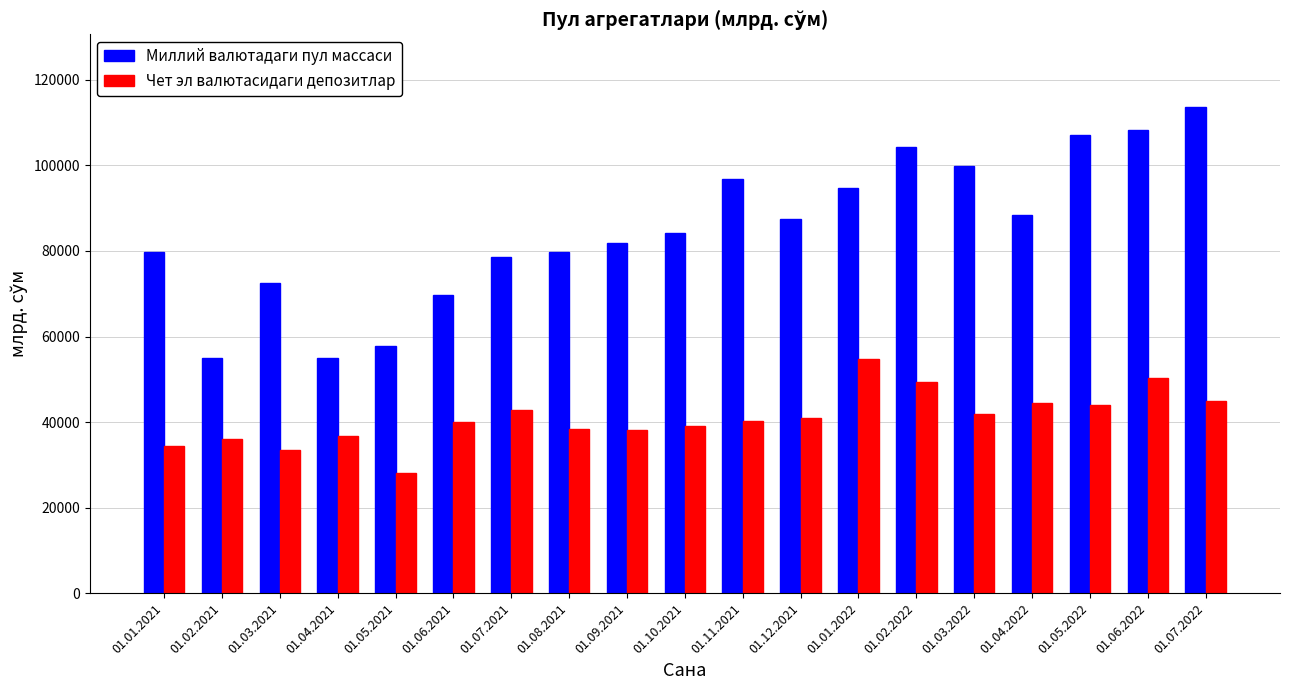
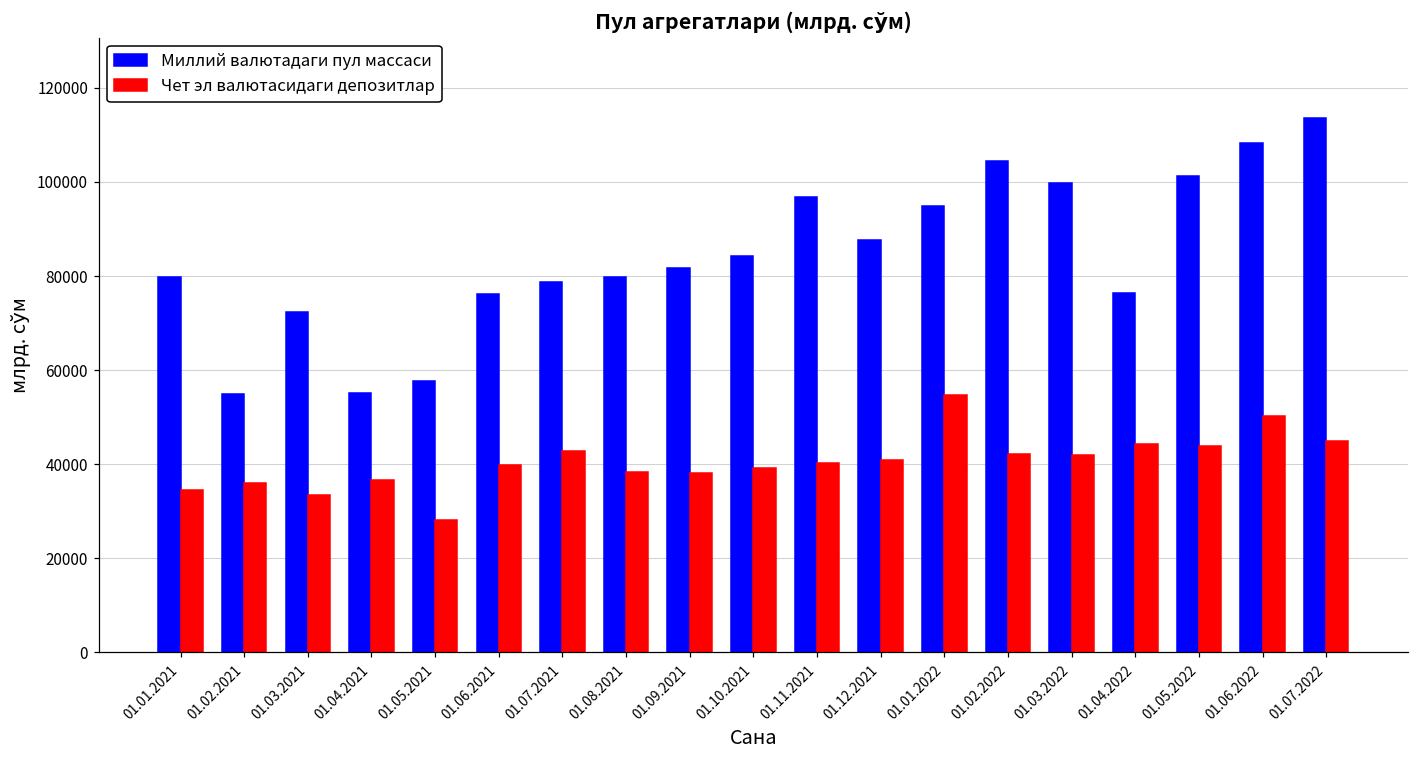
Миллий валютадаги пул массаси, 01.06.2021: 70000 -> 76000
Чет эл валютасидаги депозитлар, 01.02.2022: 49000 -> 42000
Миллий валютадаги пул массаси, 01.04.2022: 88000 -> 77000
Миллий валютадаги пул массаси, 01.05.2022: 107000 -> 101000
